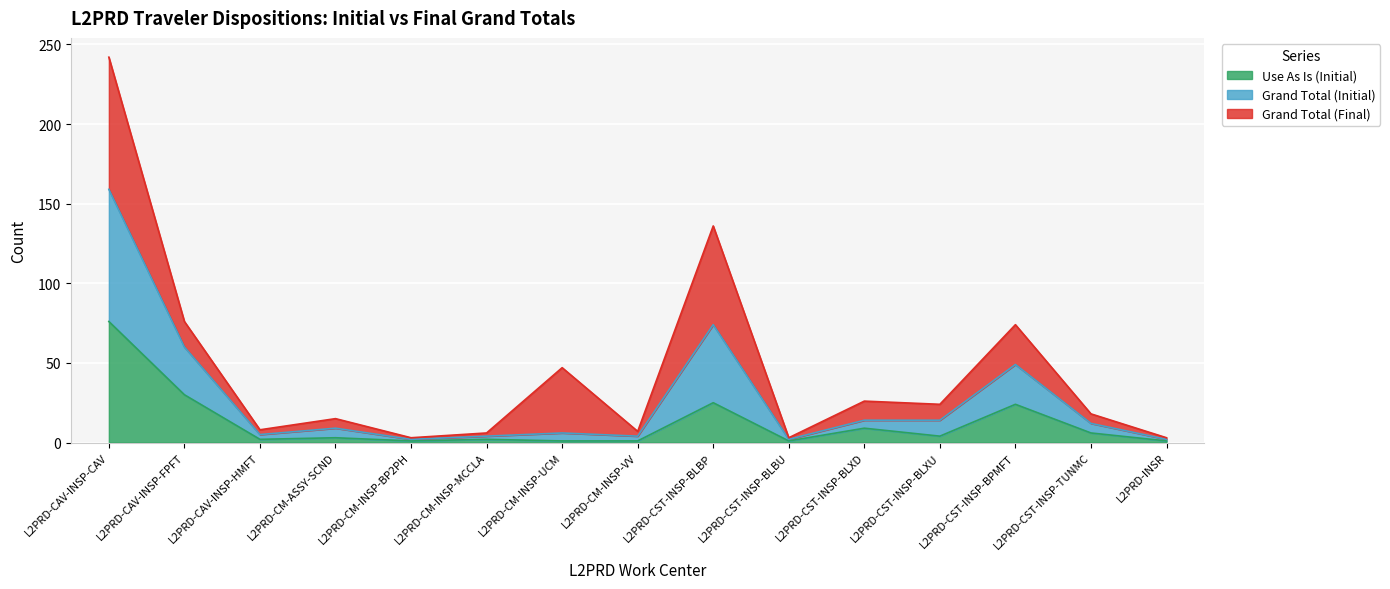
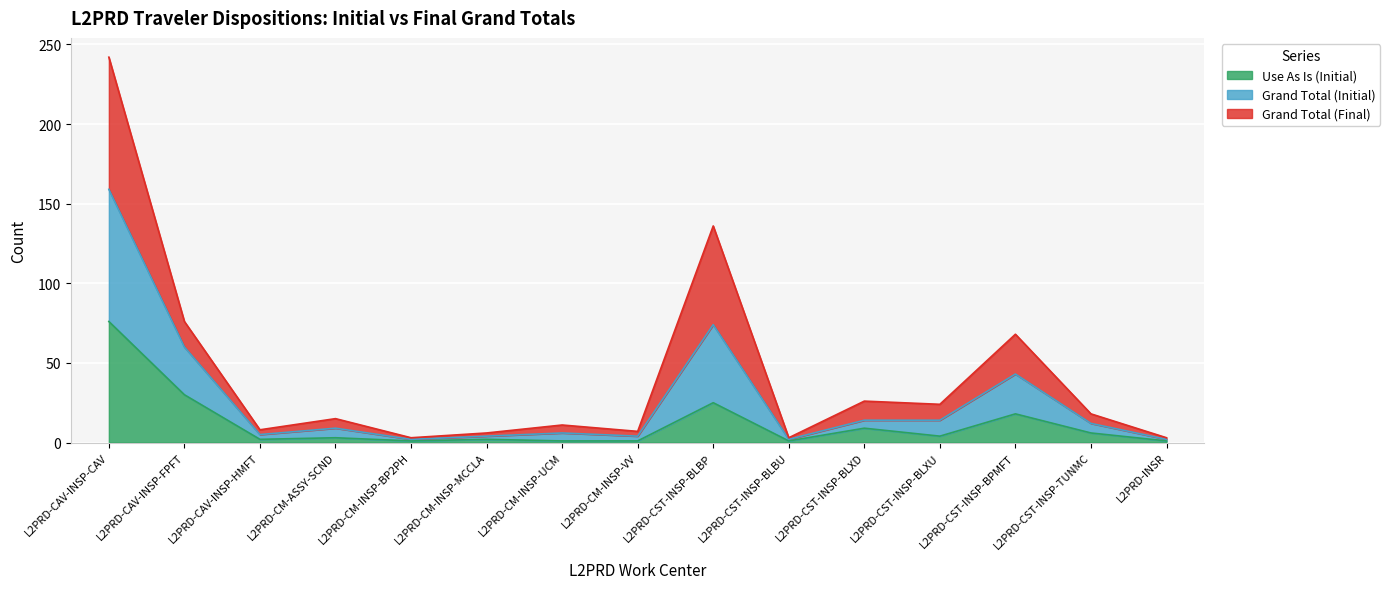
Grand Total (Final), L2PRD-CM-INSP-UCM: 41 -> 5
Use As Is (Initial), L2PRD-CST-INSP-BPMFT: 24 -> 18
